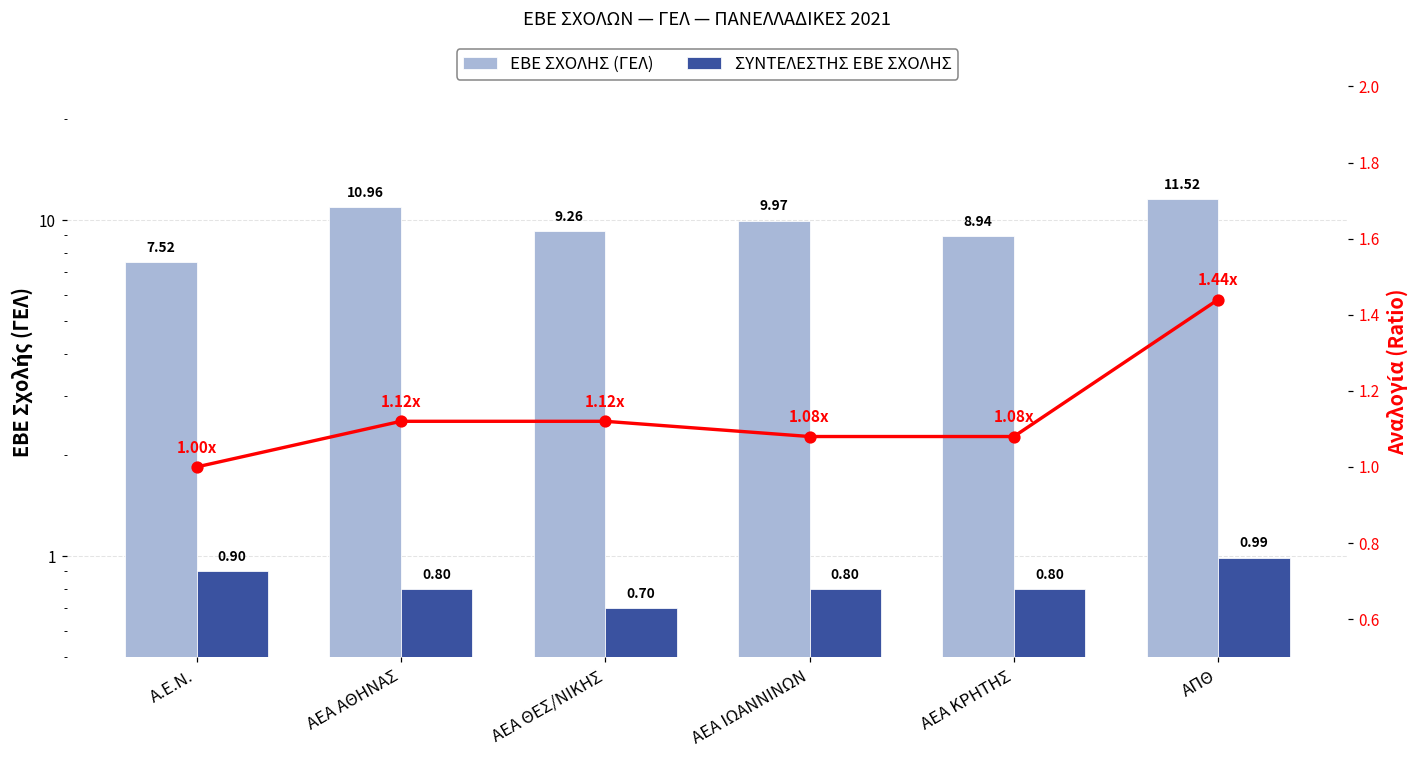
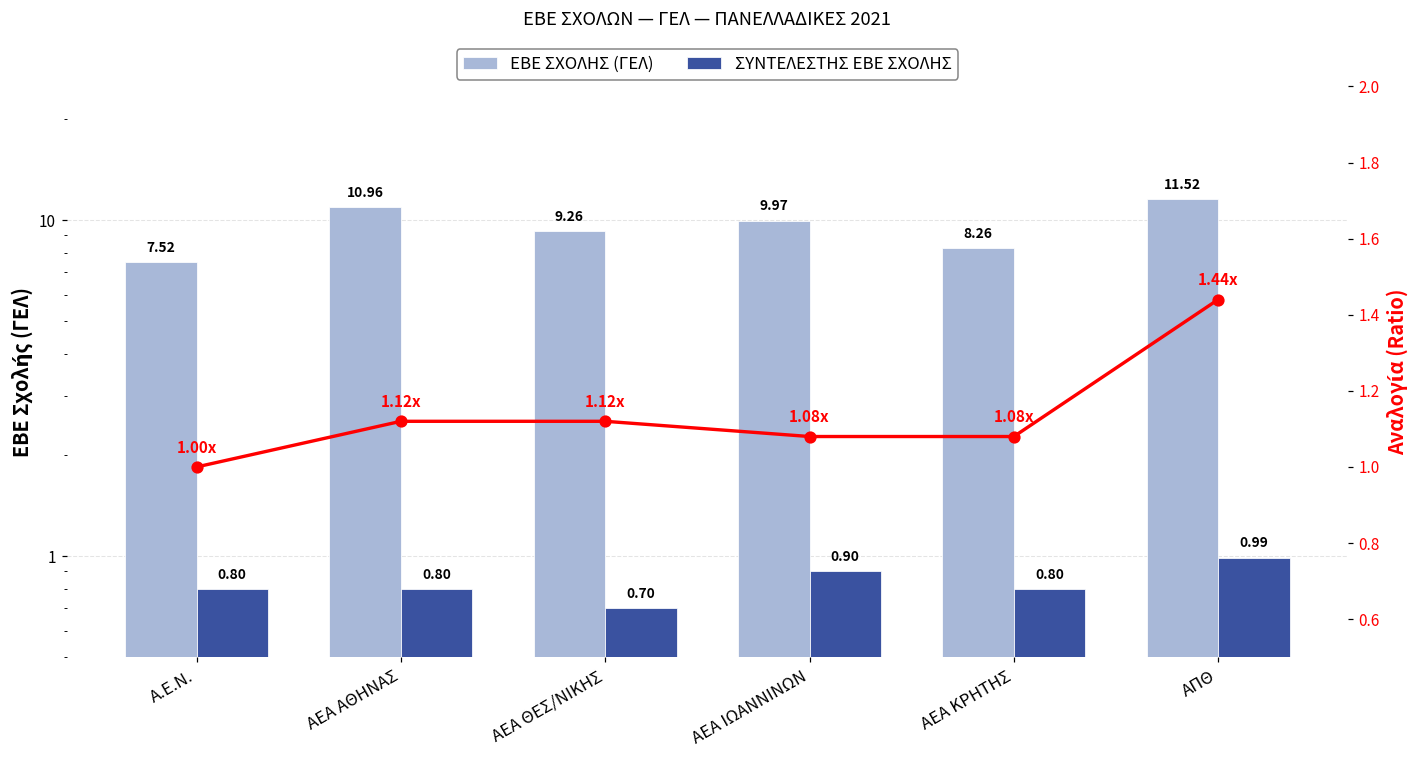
ΣΥΝΤΕΛΕΣΤΗΣ ΕΒΕ ΣΧΟΛΗΣ, Α.Ε.Ν.: 0.90 -> 0.80
ΣΥΝΤΕΛΕΣΤΗΣ ΕΒΕ ΣΧΟΛΗΣ, ΑΕΑ ΙΩΑΝΝΙΝΩΝ: 0.80 -> 0.90
ΕΒΕ ΣΧΟΛΗΣ (ΓΕΛ), ΑΕΑ ΚΡΗΤΗΣ: 8.94 -> 8.26
